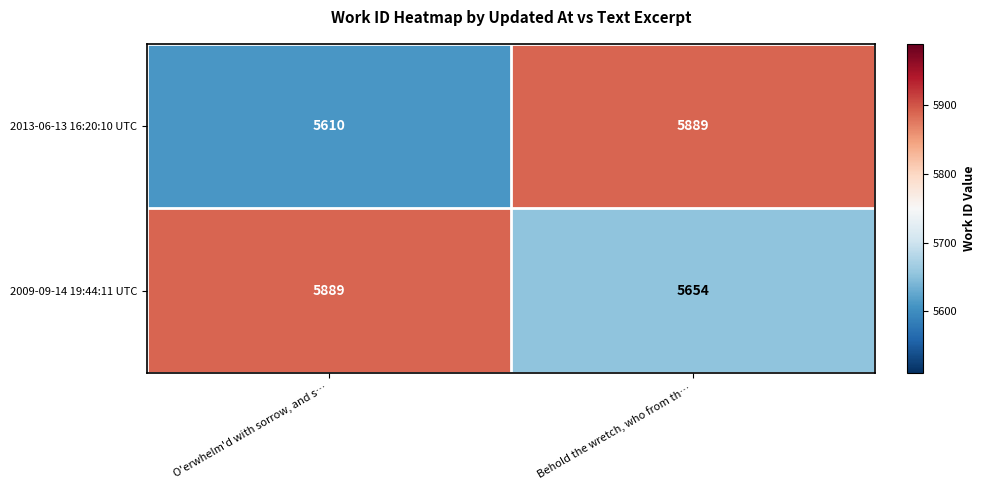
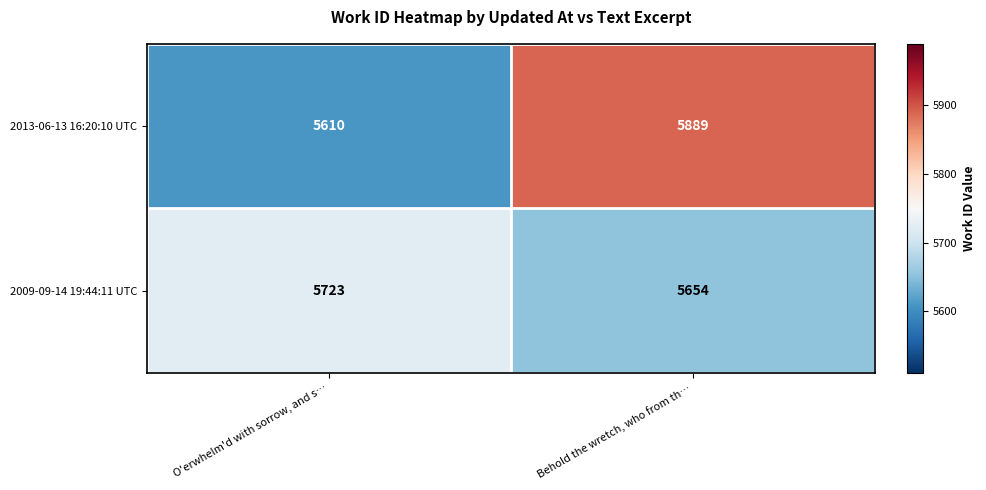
2009-09-14 19:44:11 UTC, O'erwhelm'd with sorrow, and s…: 5889 -> 5723
